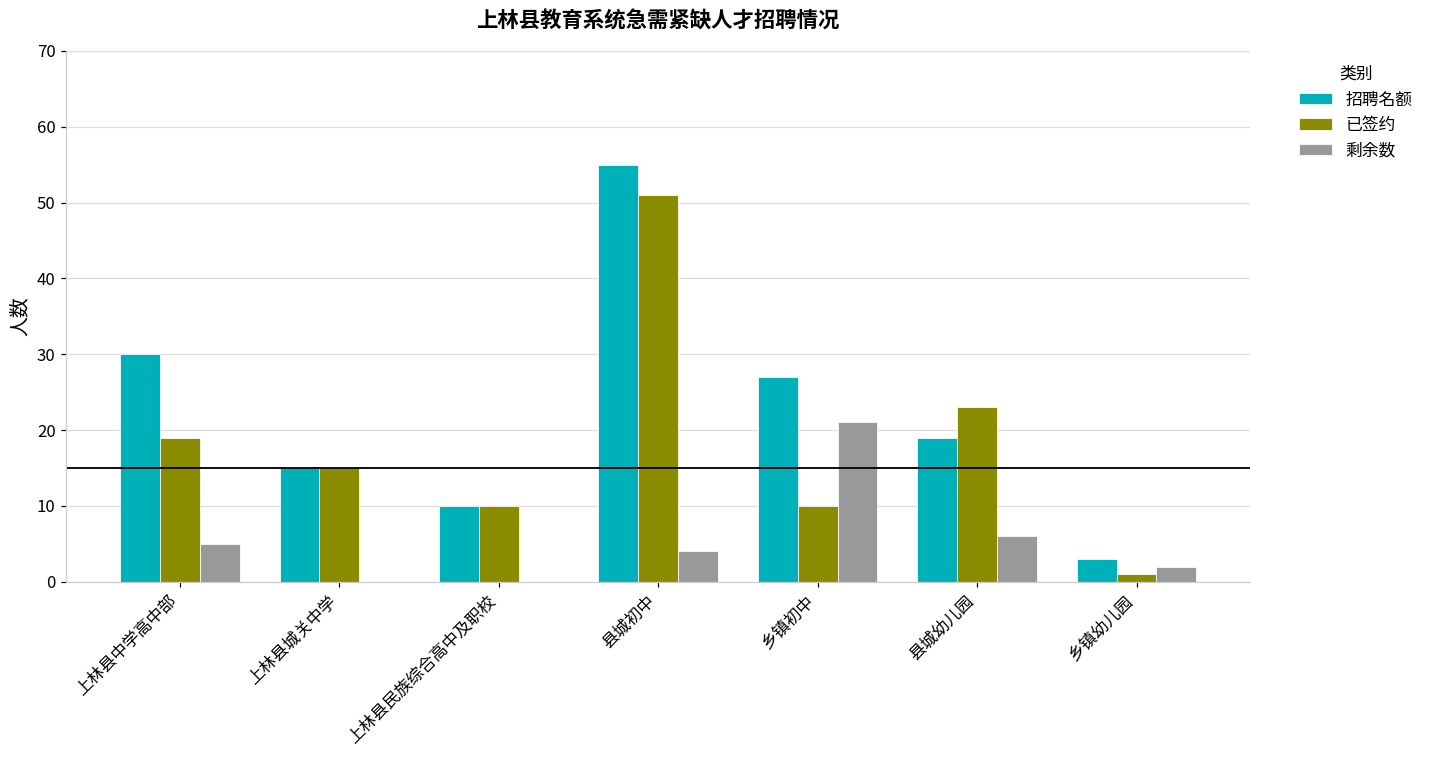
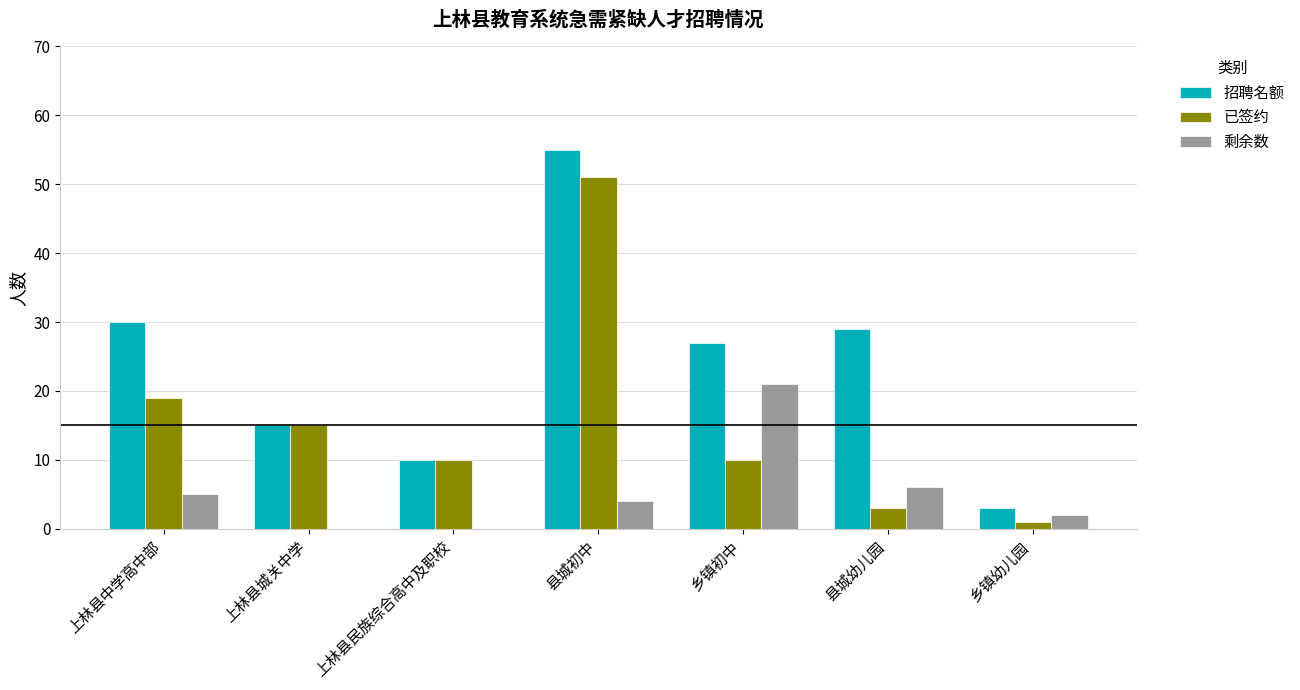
招聘名额, 县城幼儿园: 19 -> 29
已签约, 县城幼儿园: 23 -> 3
